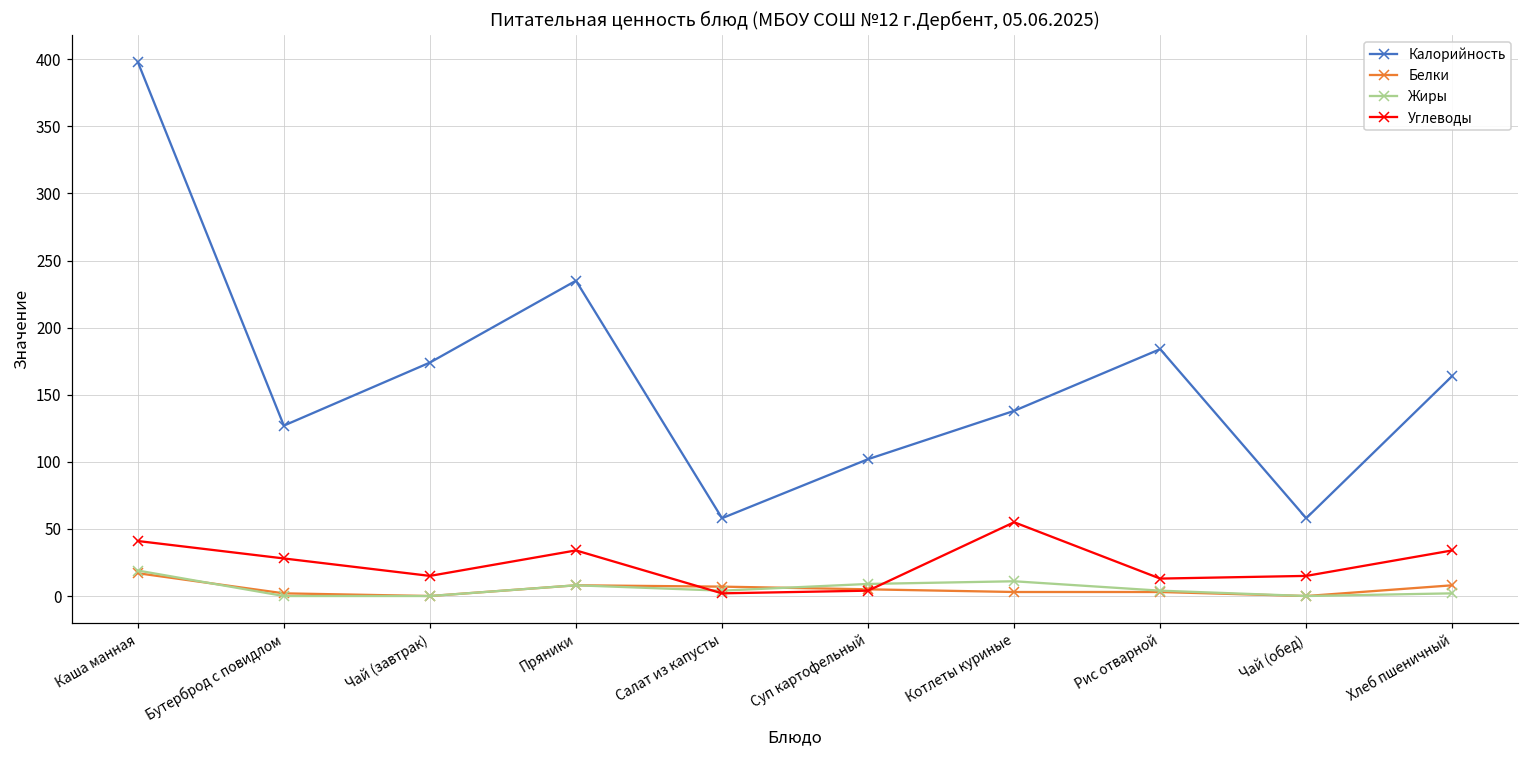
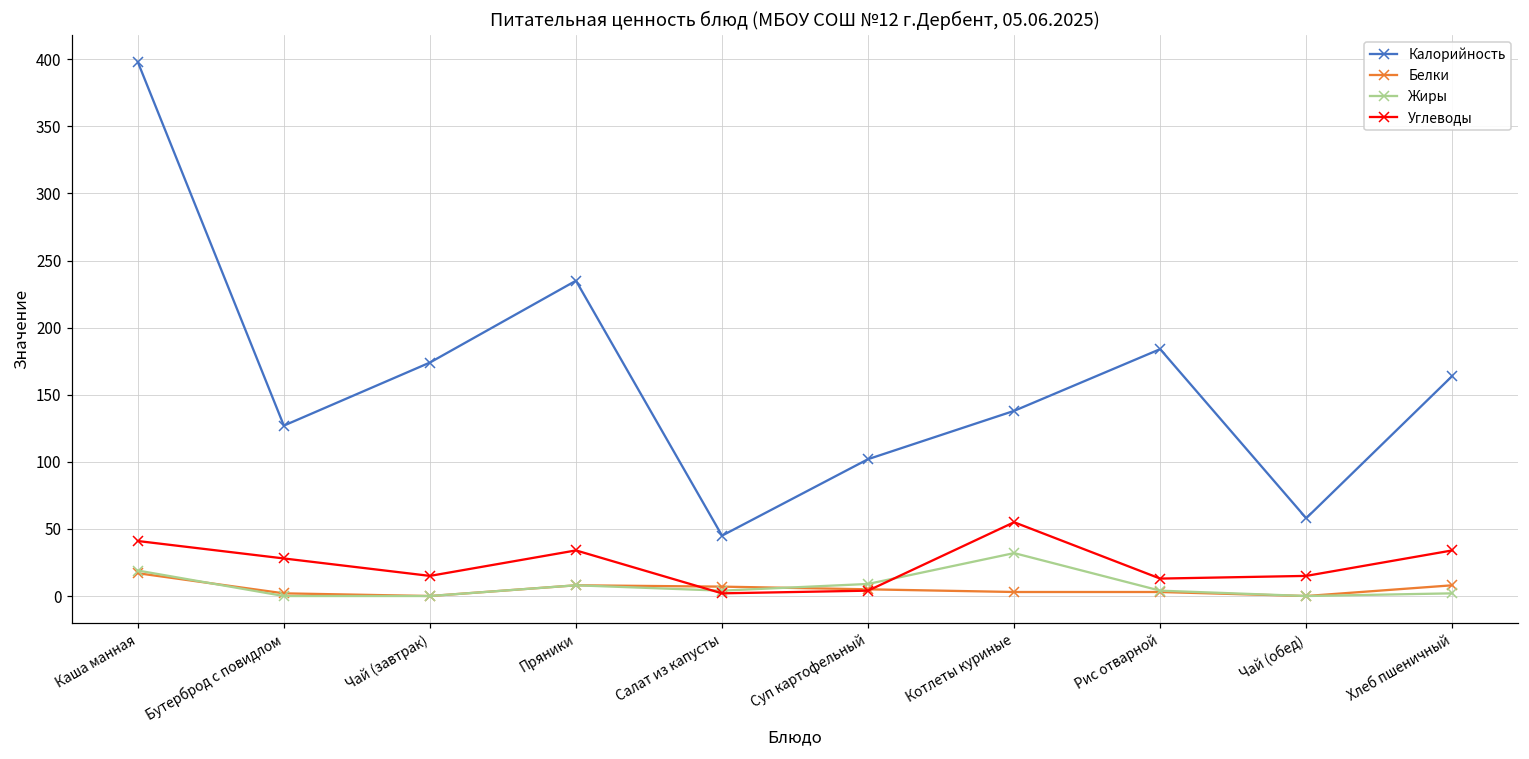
Калорийность, Салат из капусты: 58 -> 45
Жиры, Котлеты куриные: 11 -> 32
